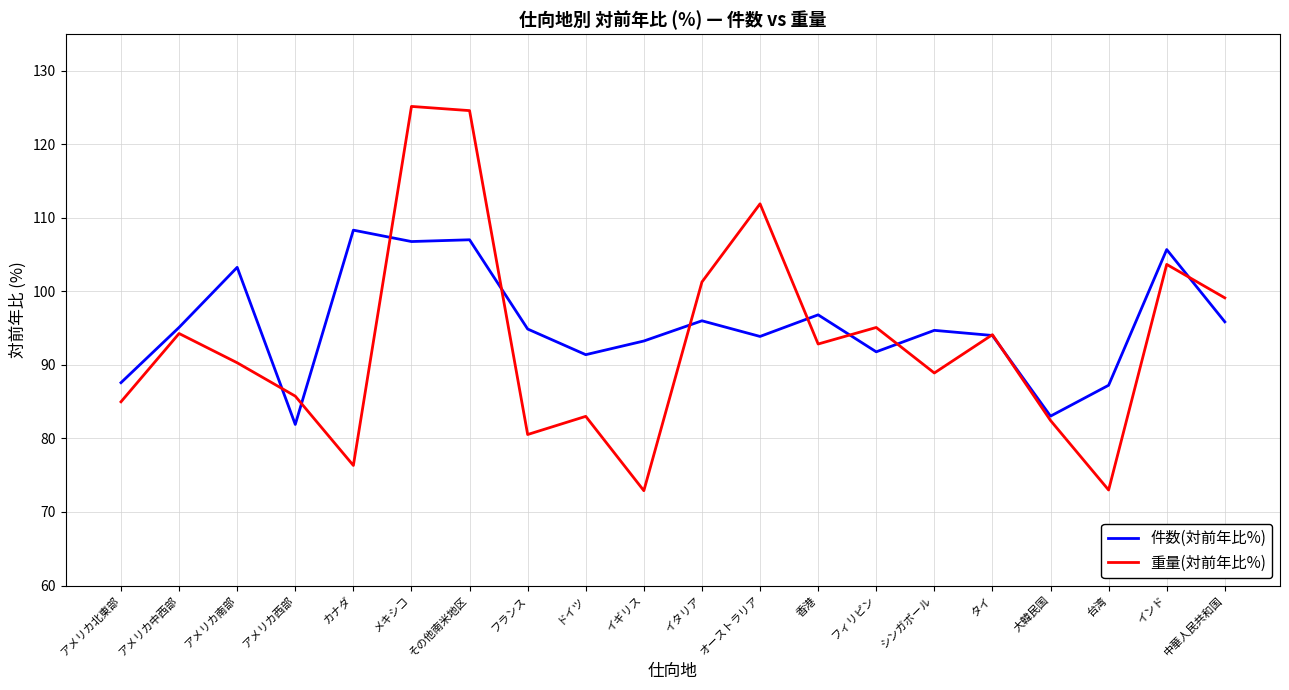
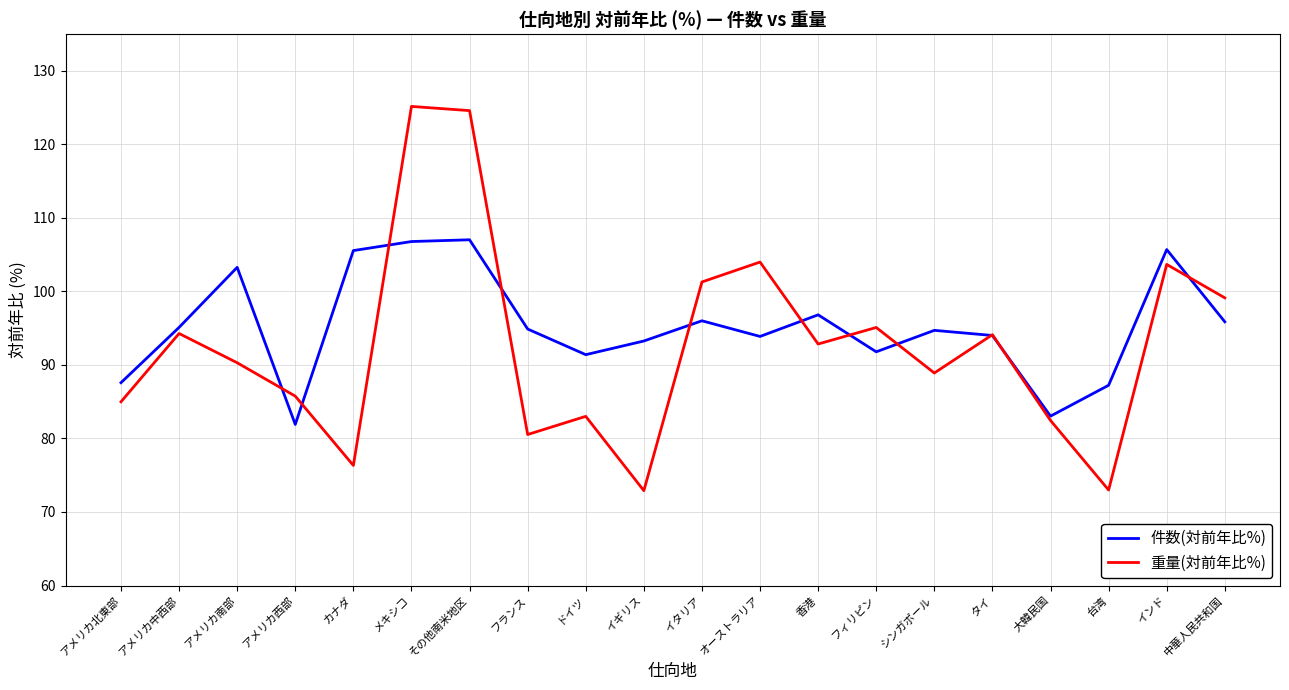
件数(対前年比%), カナダ: 108 -> 106
重量(対前年比%), オーストラリア: 112 -> 104
